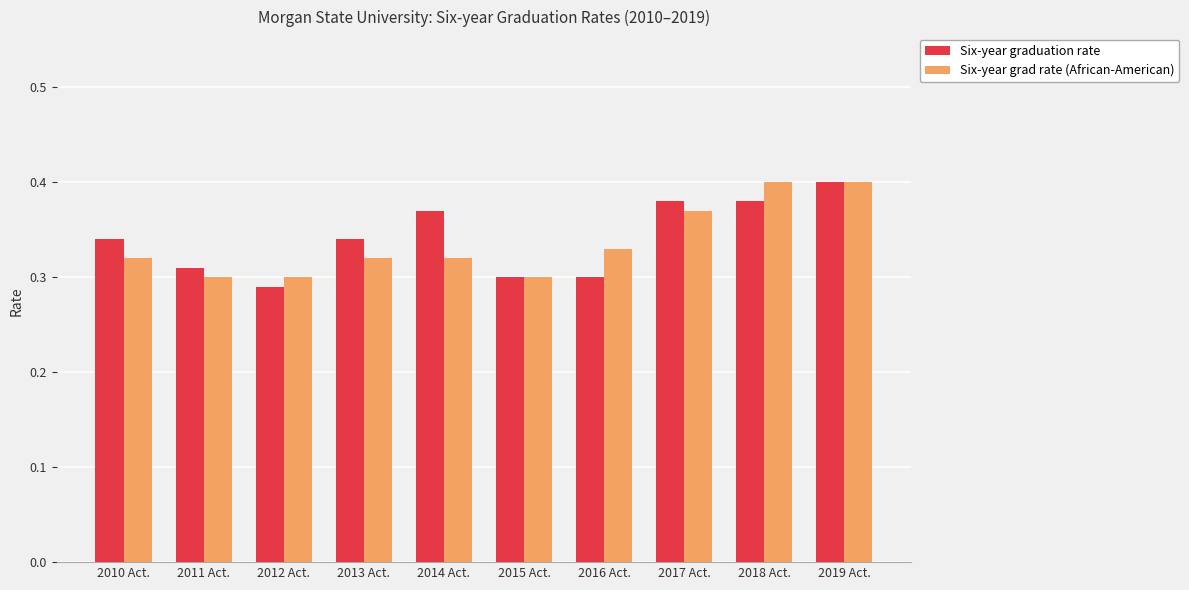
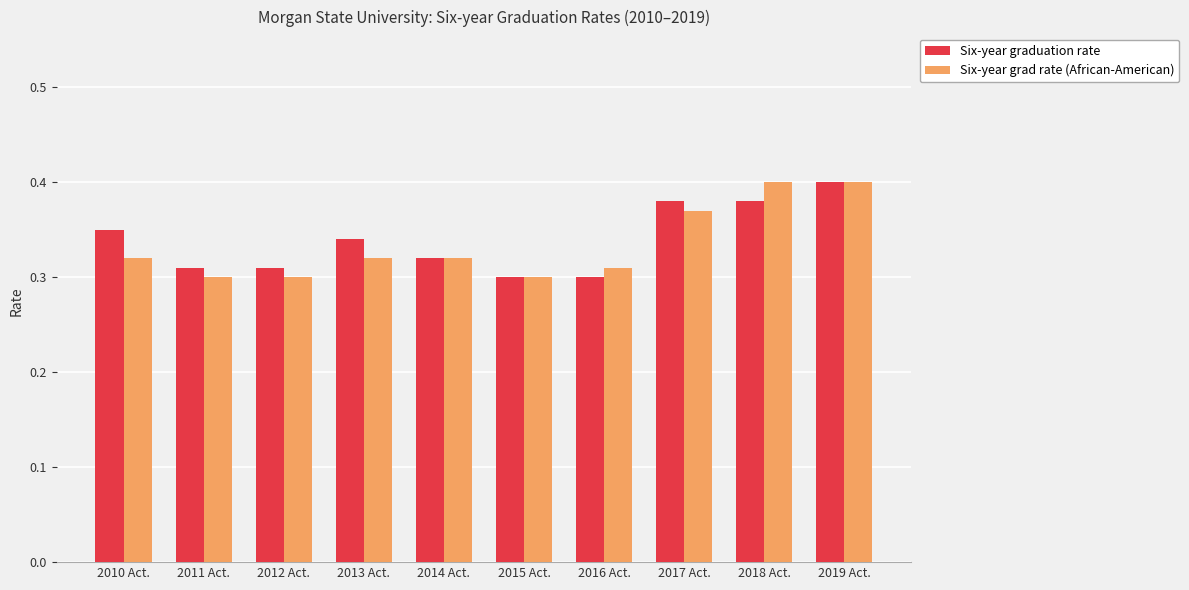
Six-year graduation rate, 2010 Act.: 0.34 -> 0.35
Six-year graduation rate, 2012 Act.: 0.29 -> 0.31
Six-year graduation rate, 2014 Act.: 0.37 -> 0.32
Six-year grad rate (African-American), 2016 Act.: 0.33 -> 0.31
